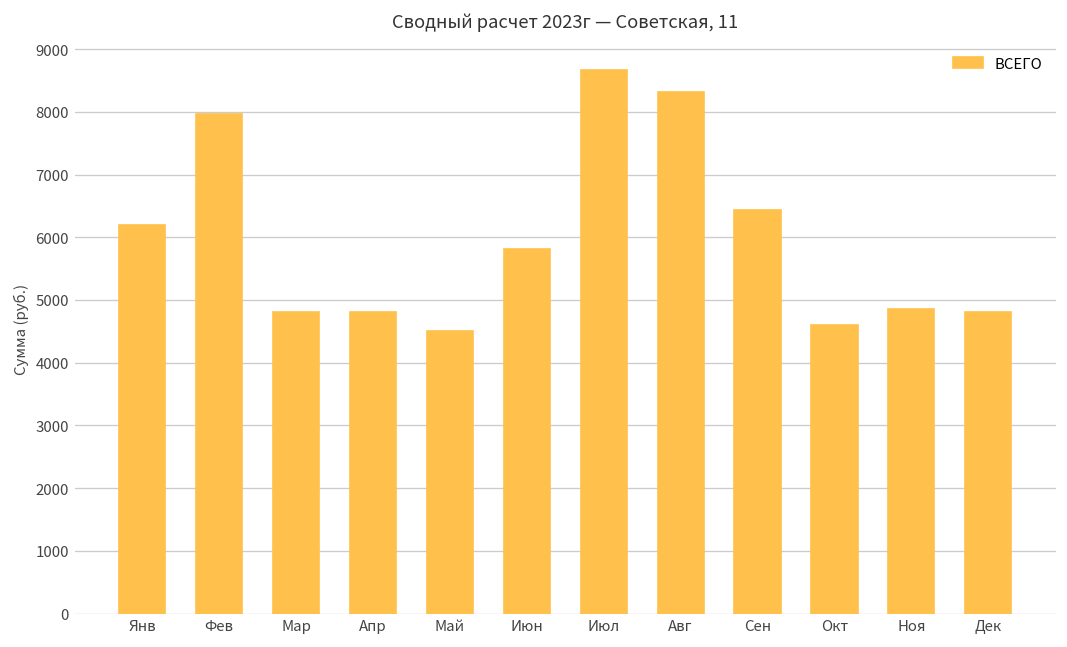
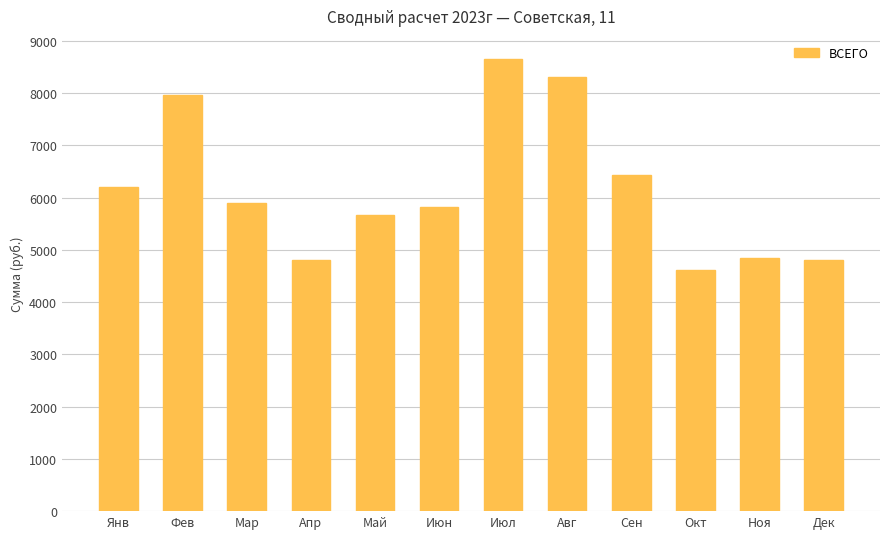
Мар: 4800 -> 5900
Май: 4500 -> 5700
